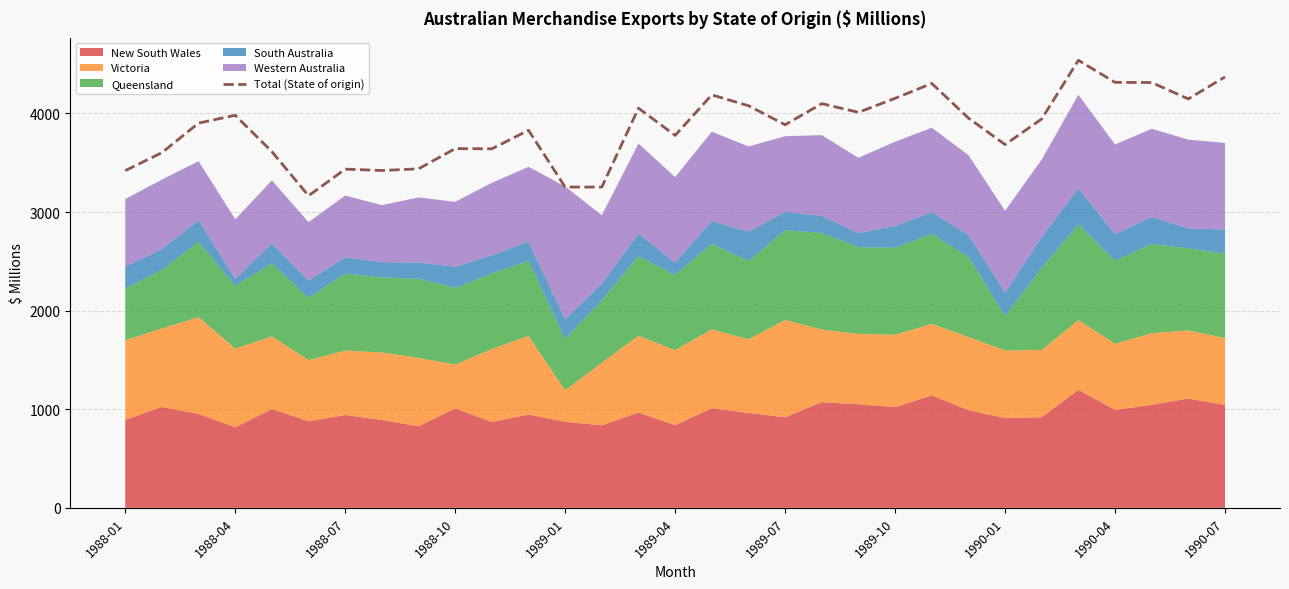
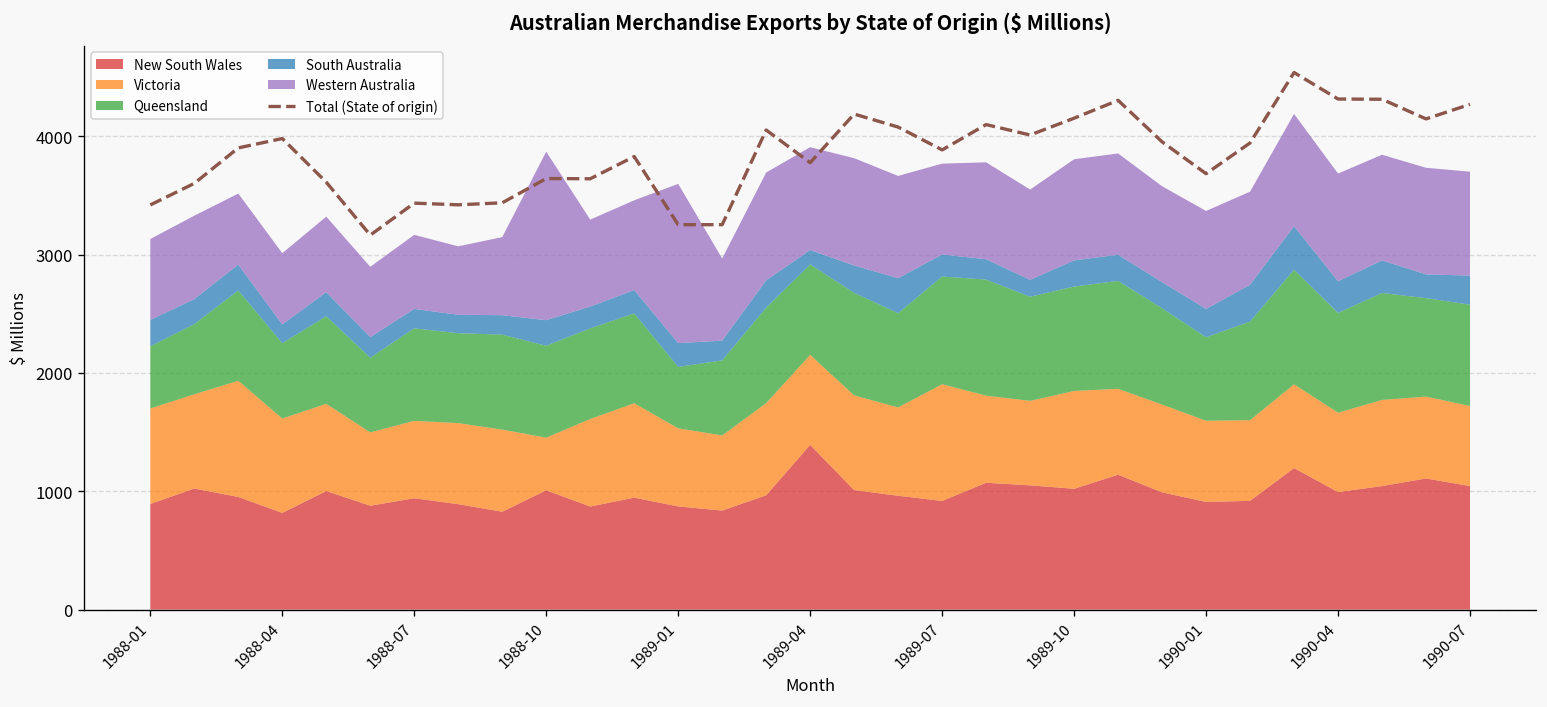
South Australia, 1988-04: 100 -> 200
Western Australia, 1988-10: 700 -> 1400
Victoria, 1989-01: 300 -> 700
New South Wales, 1989-04: 800 -> 1400
Victoria, 1989-10: 700 -> 800
Queensland, 1990-01: 400 -> 700
Total (State of origin), 1990-07: 4400 -> 4300
